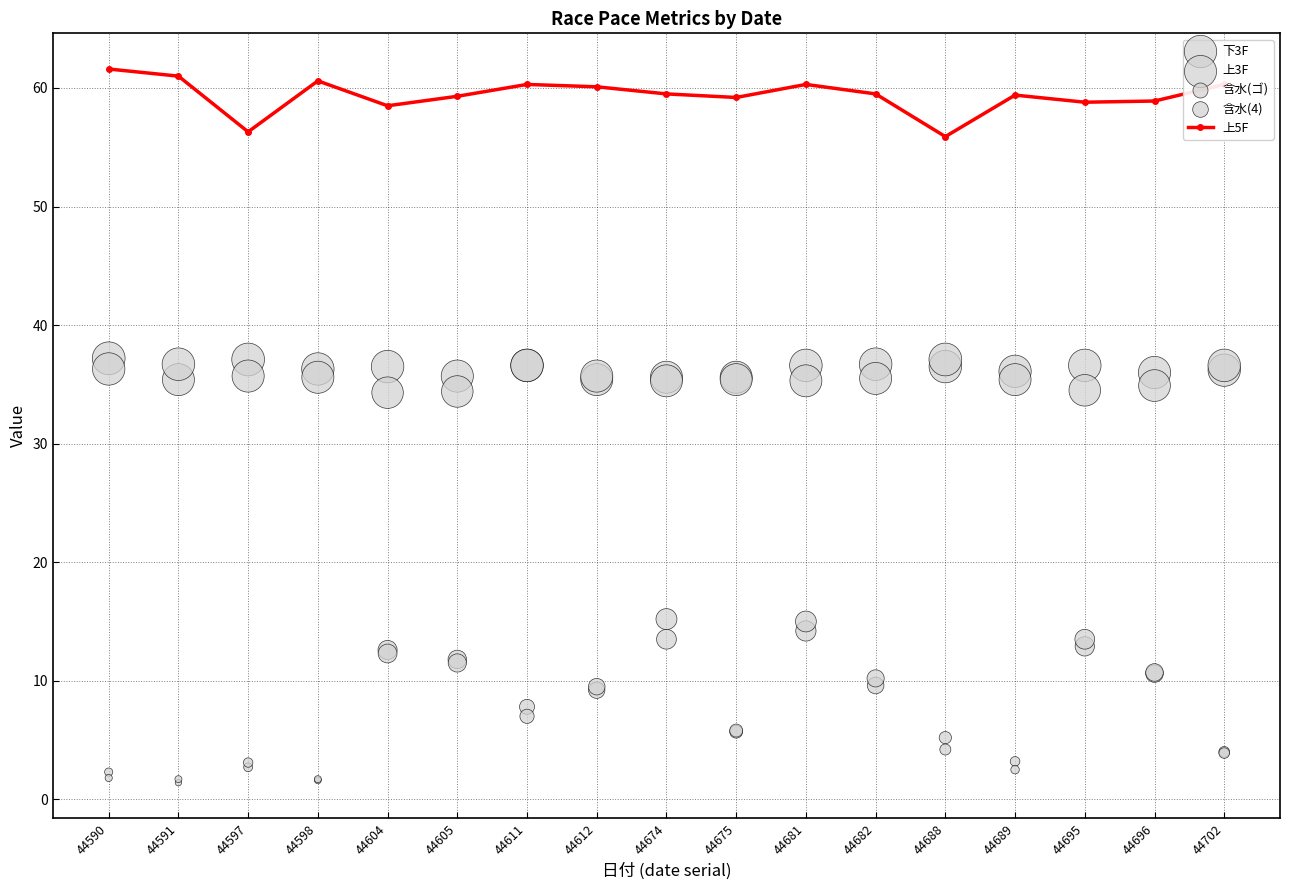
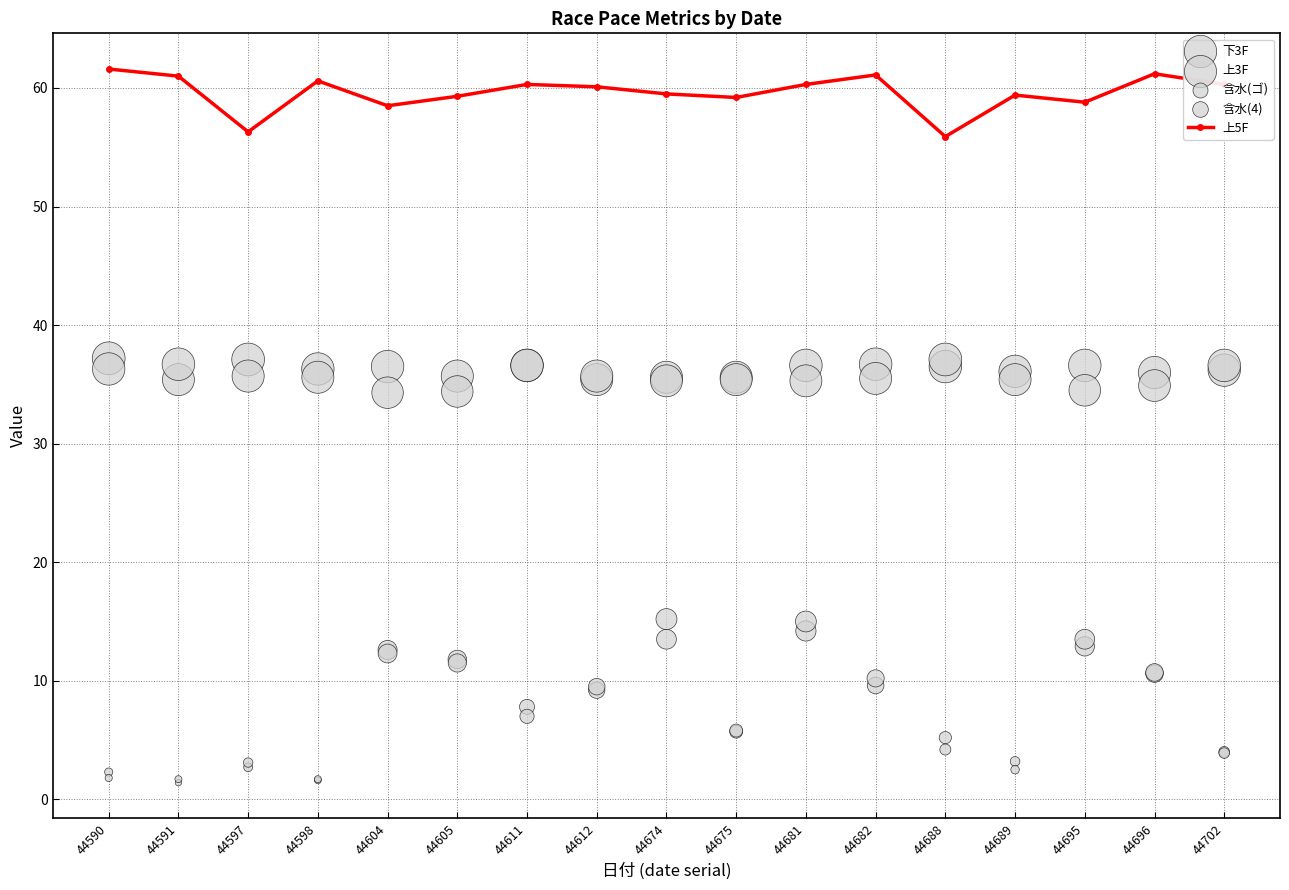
上5F, 44682: 59.5 -> 61.1
上5F, 44696: 58.9 -> 61.2
